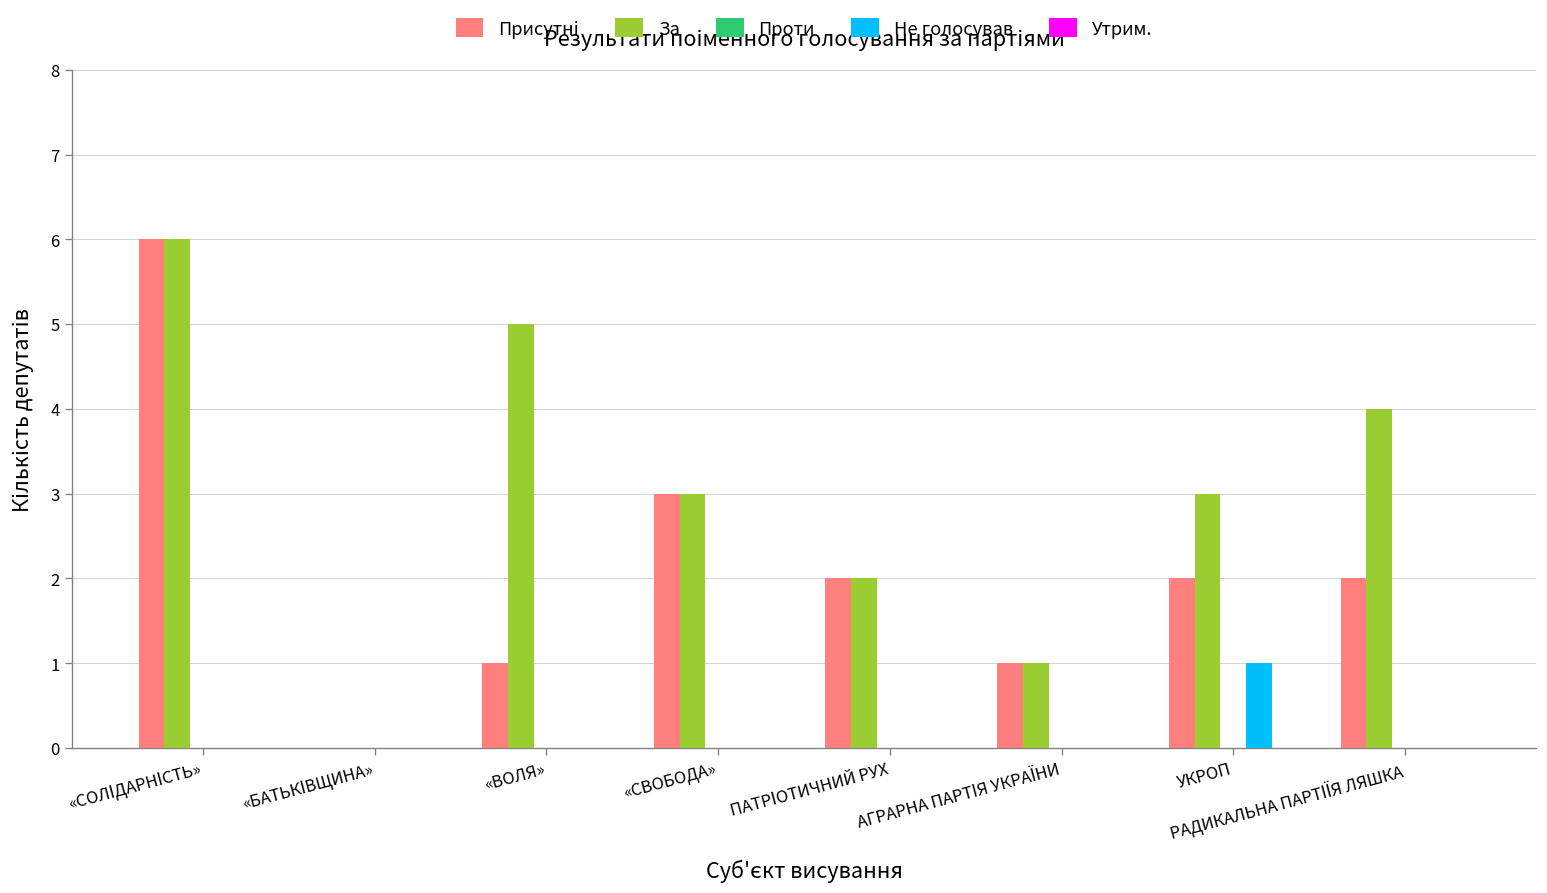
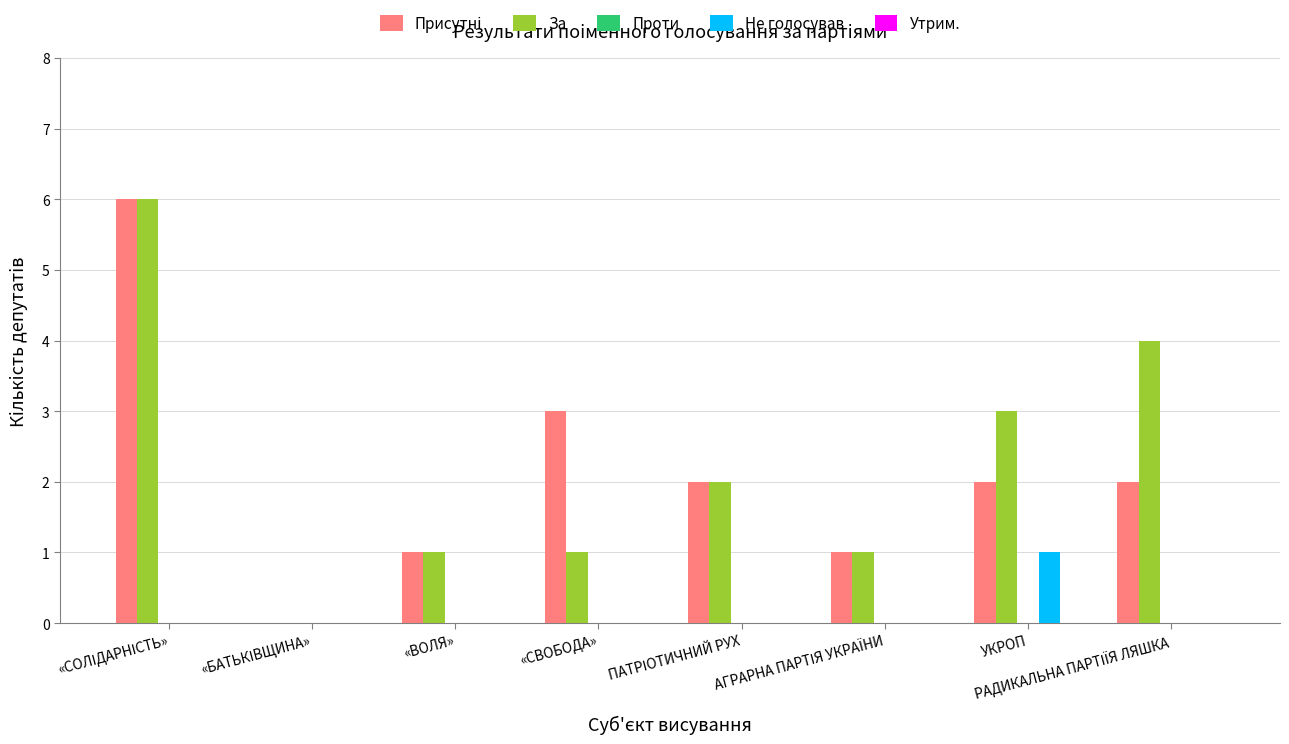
За, «ВОЛЯ»: 5 -> 1
За, «СВОБОДА»: 3 -> 1
